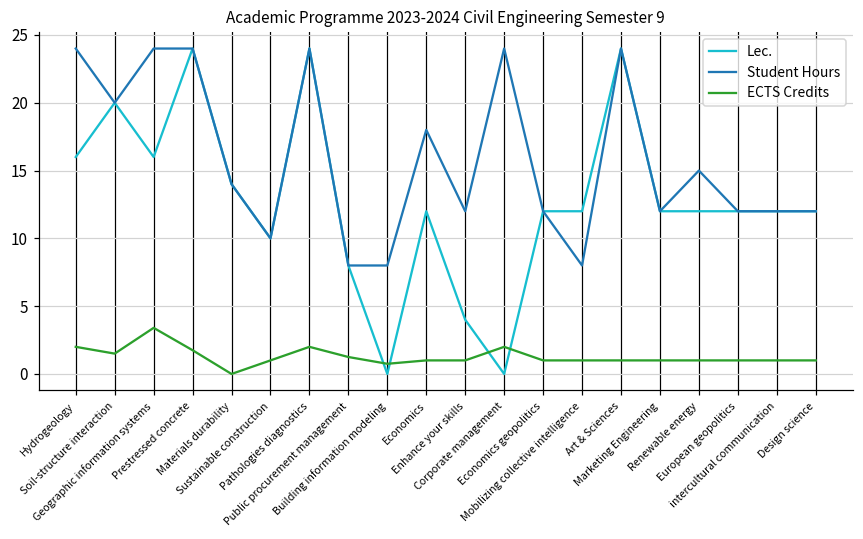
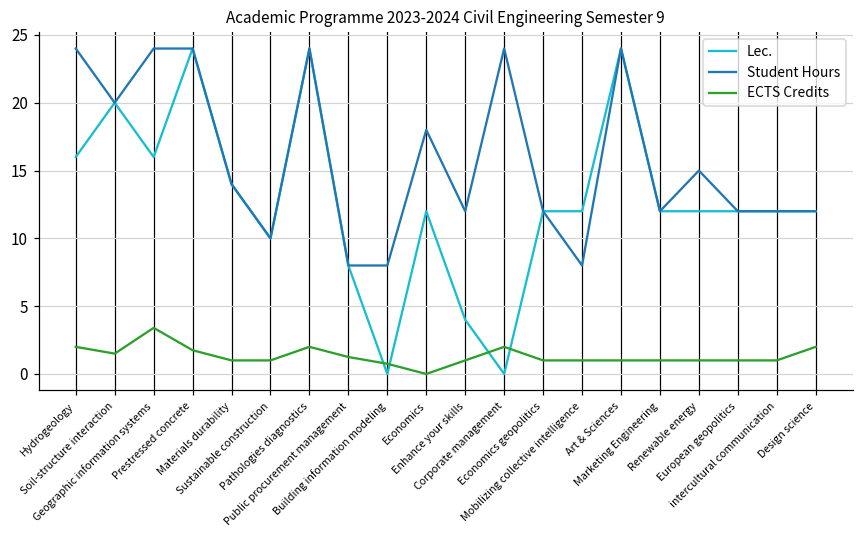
ECTS Credits, Materials durability: 0 -> 1
ECTS Credits, Economics: 1 -> 0
ECTS Credits, Design science: 1 -> 2
